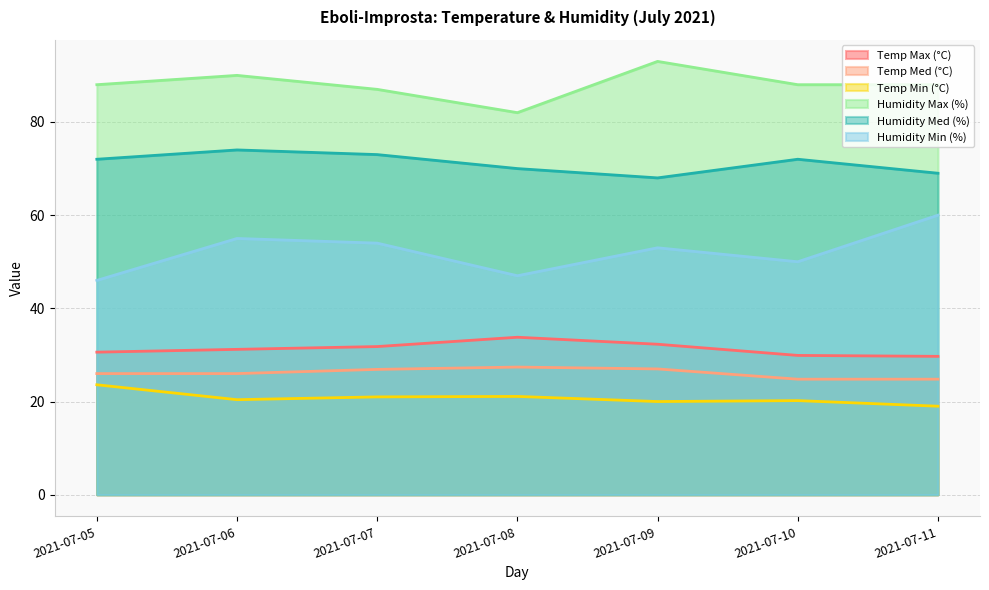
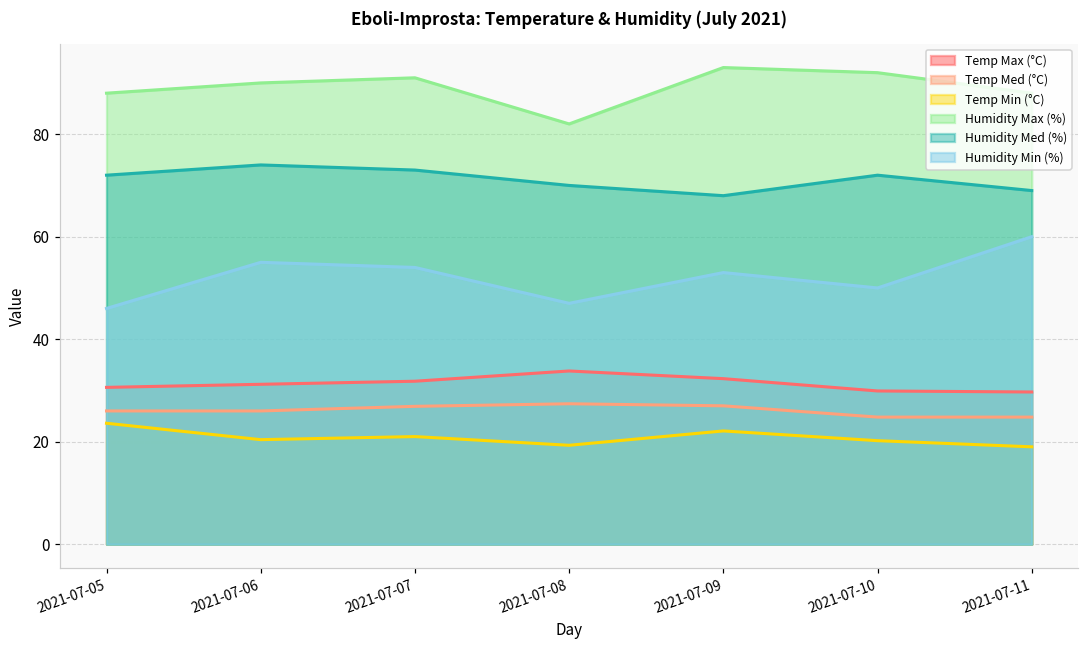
Humidity Max (%), 2021-07-07: 87 -> 91
Temp Min (°C), 2021-07-08: 21 -> 19
Temp Min (°C), 2021-07-09: 20 -> 22
Humidity Max (%), 2021-07-10: 88 -> 92
